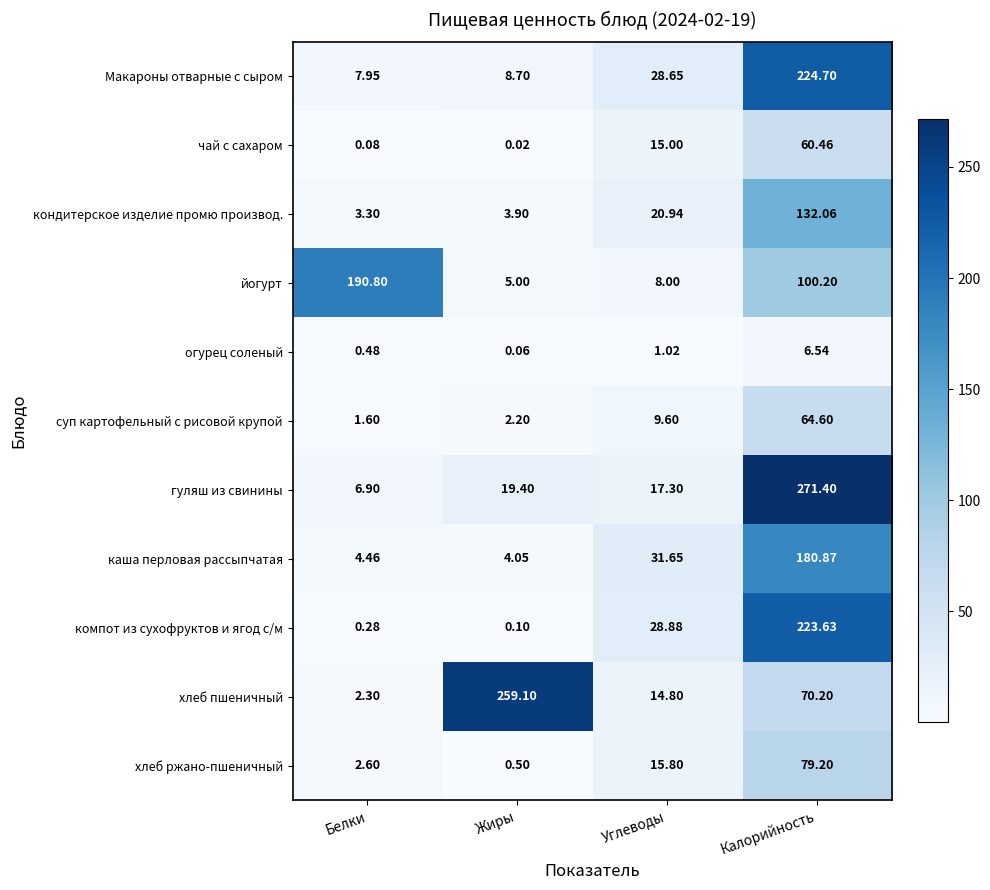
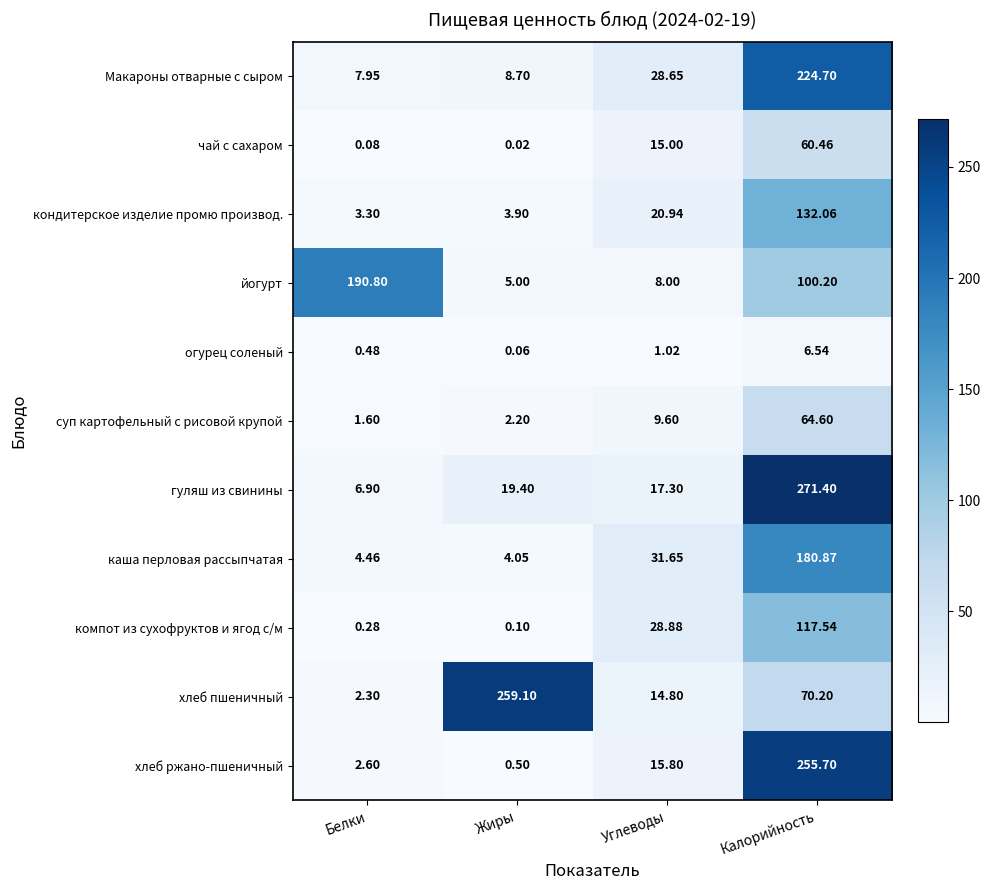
компот из сухофруктов и ягод с/м, Калорийность: 223.63 -> 117.54
хлеб ржано-пшеничный, Калорийность: 79.20 -> 255.70
